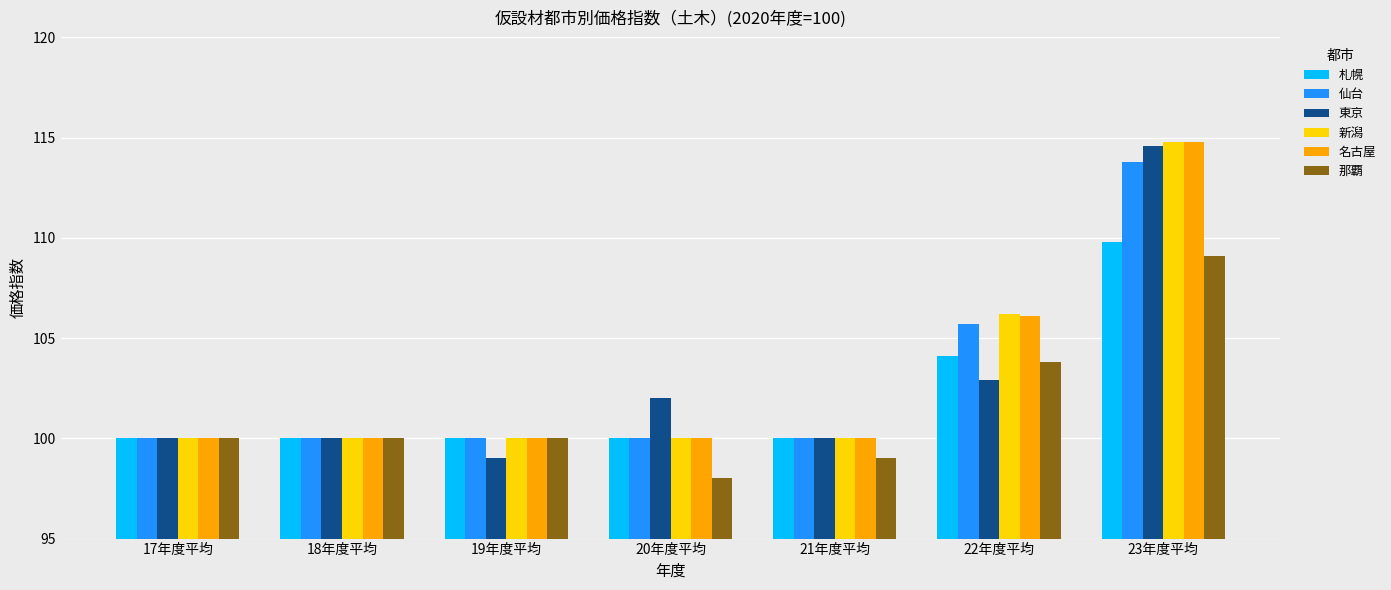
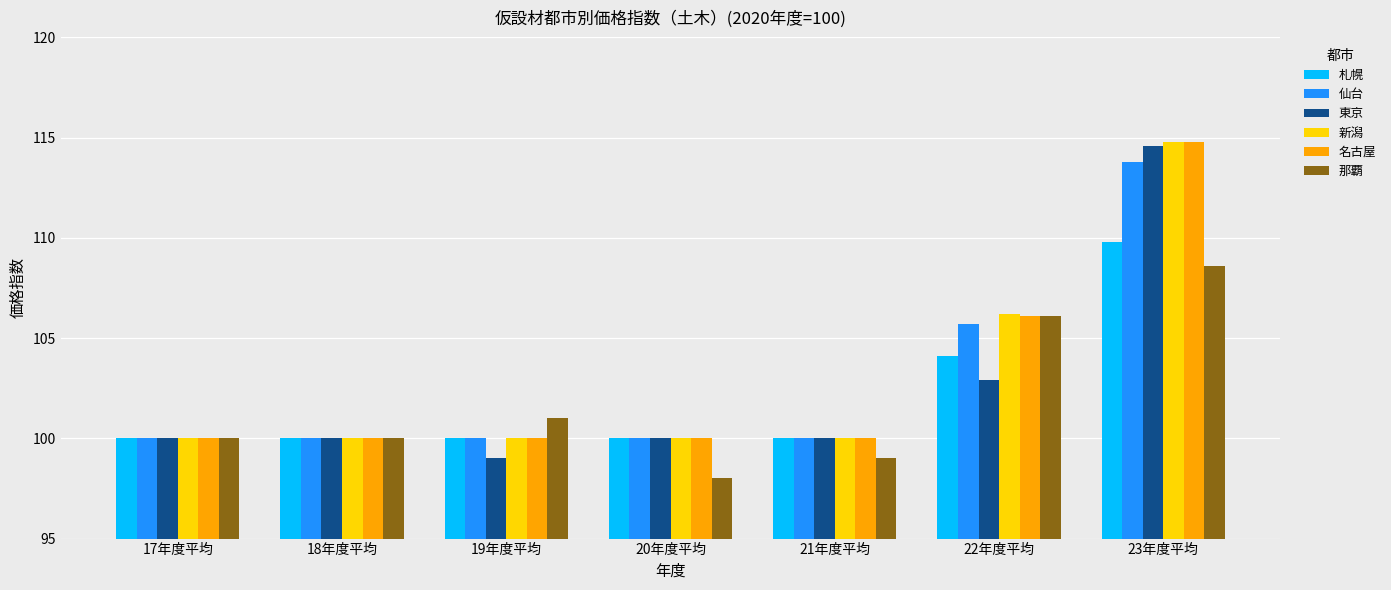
那覇, 19年度平均: 100 -> 101
東京, 20年度平均: 102 -> 100
那覇, 22年度平均: 103.8 -> 106.1
那覇, 23年度平均: 109.1 -> 108.6
